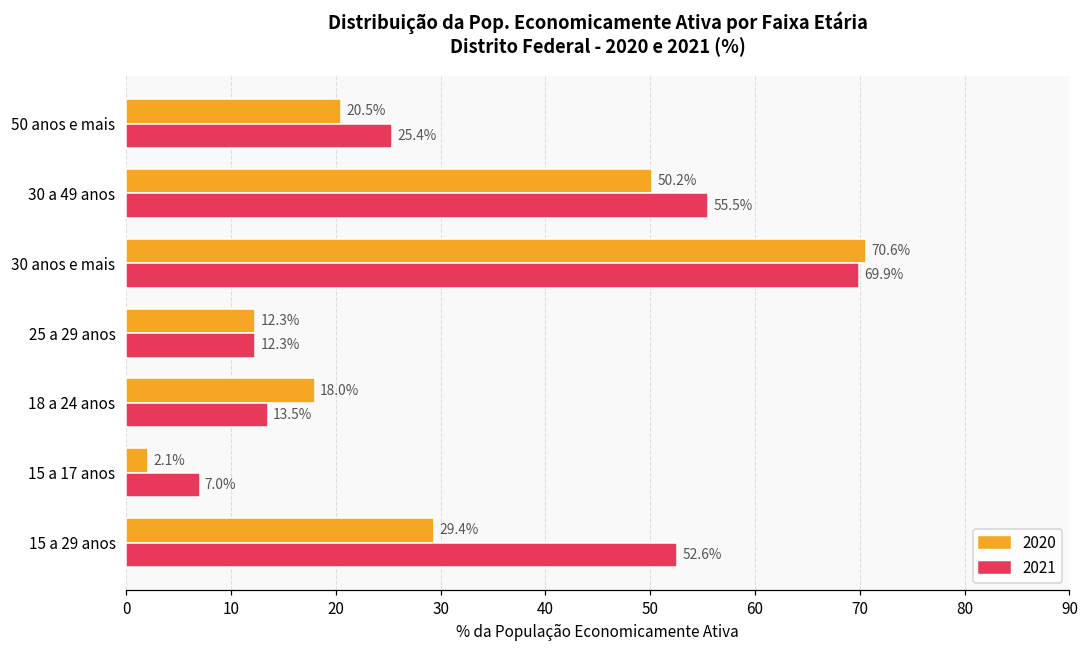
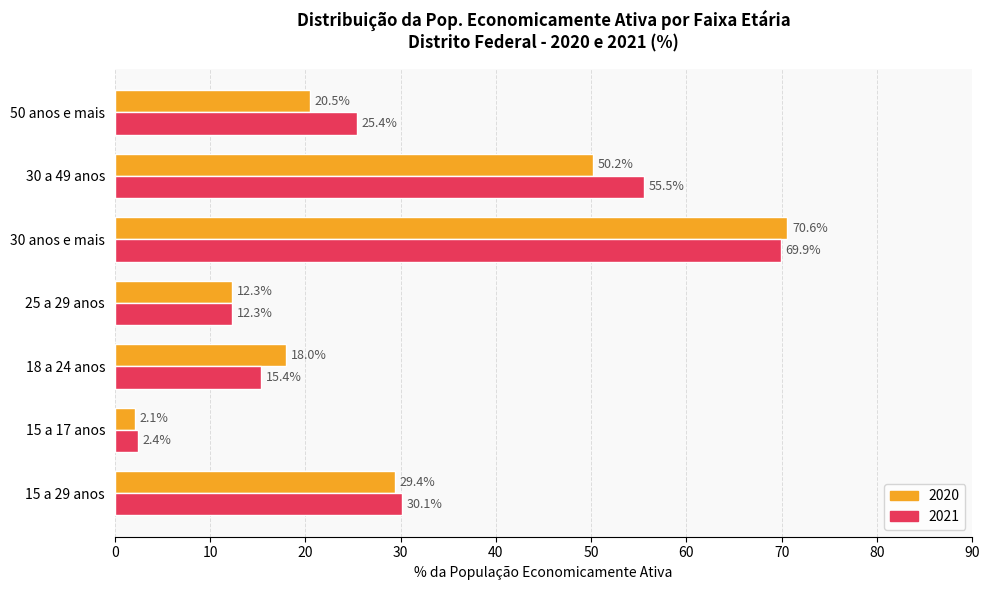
2021, 18 a 24 anos: 13.5% -> 15.4%
2021, 15 a 17 anos: 7.0% -> 2.4%
2021, 15 a 29 anos: 52.6% -> 30.1%
